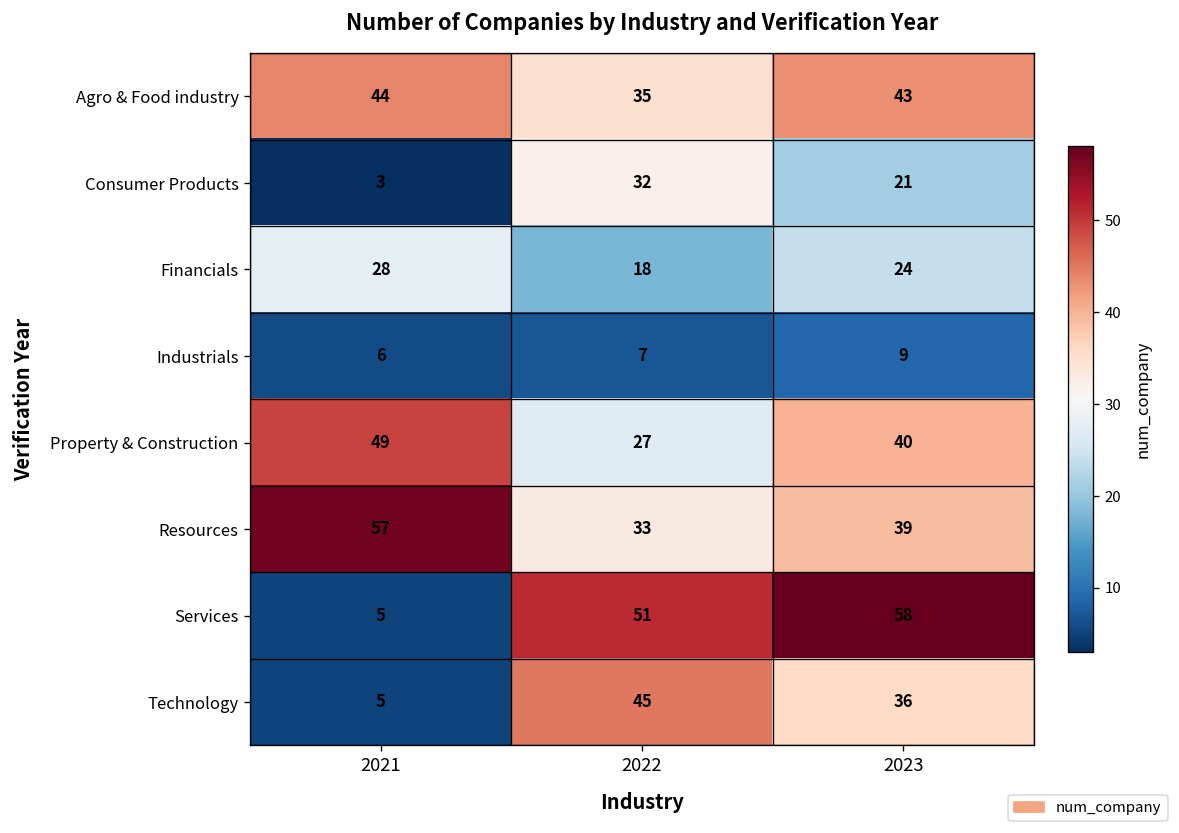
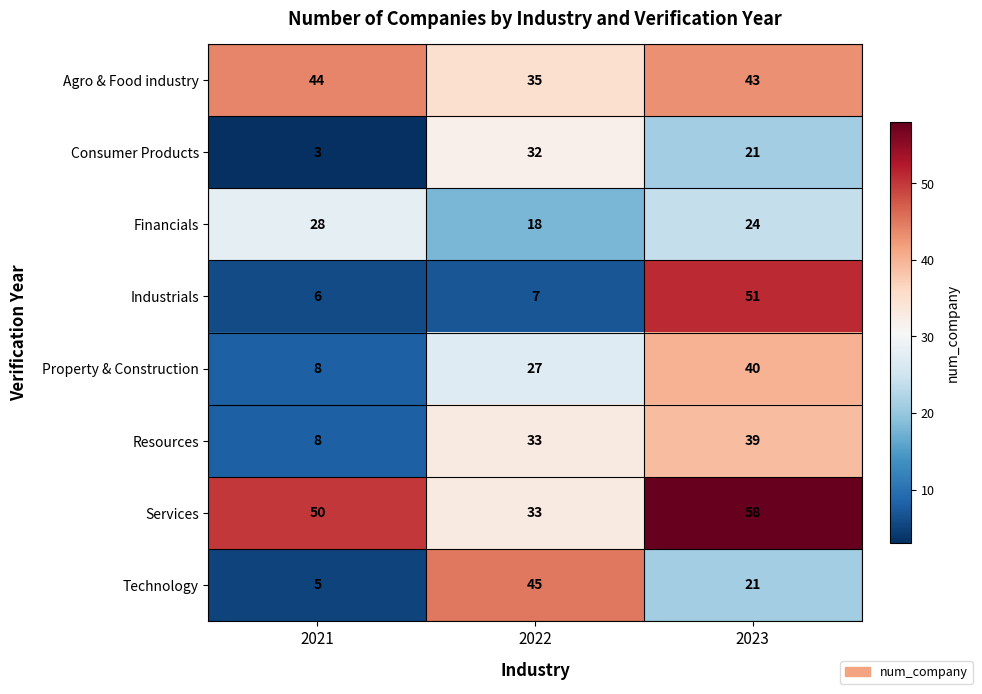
Industrials, 2023: 9 -> 51
Property & Construction, 2021: 49 -> 8
Resources, 2021: 57 -> 8
Services, 2021: 5 -> 50
Services, 2022: 51 -> 33
Technology, 2023: 36 -> 21
